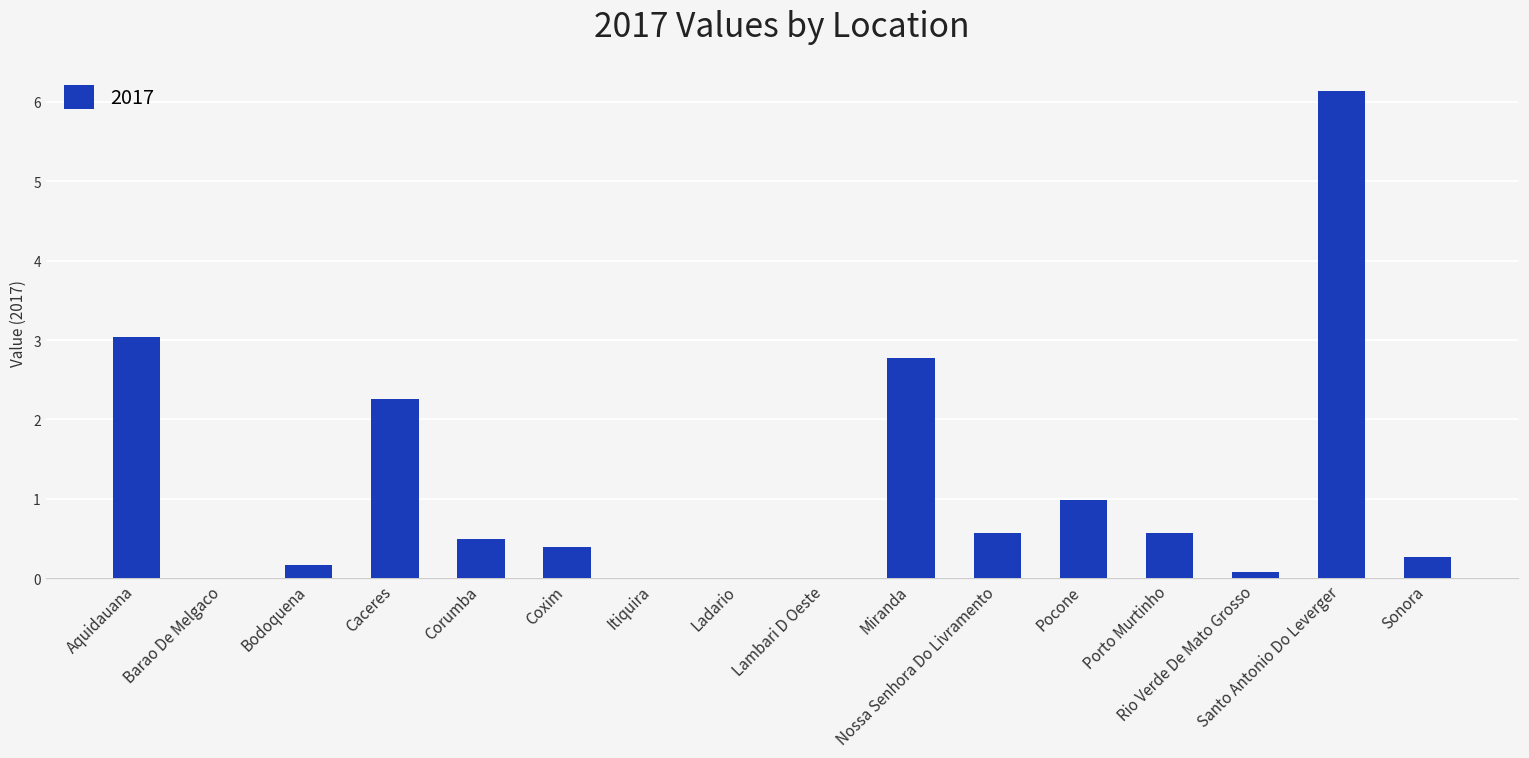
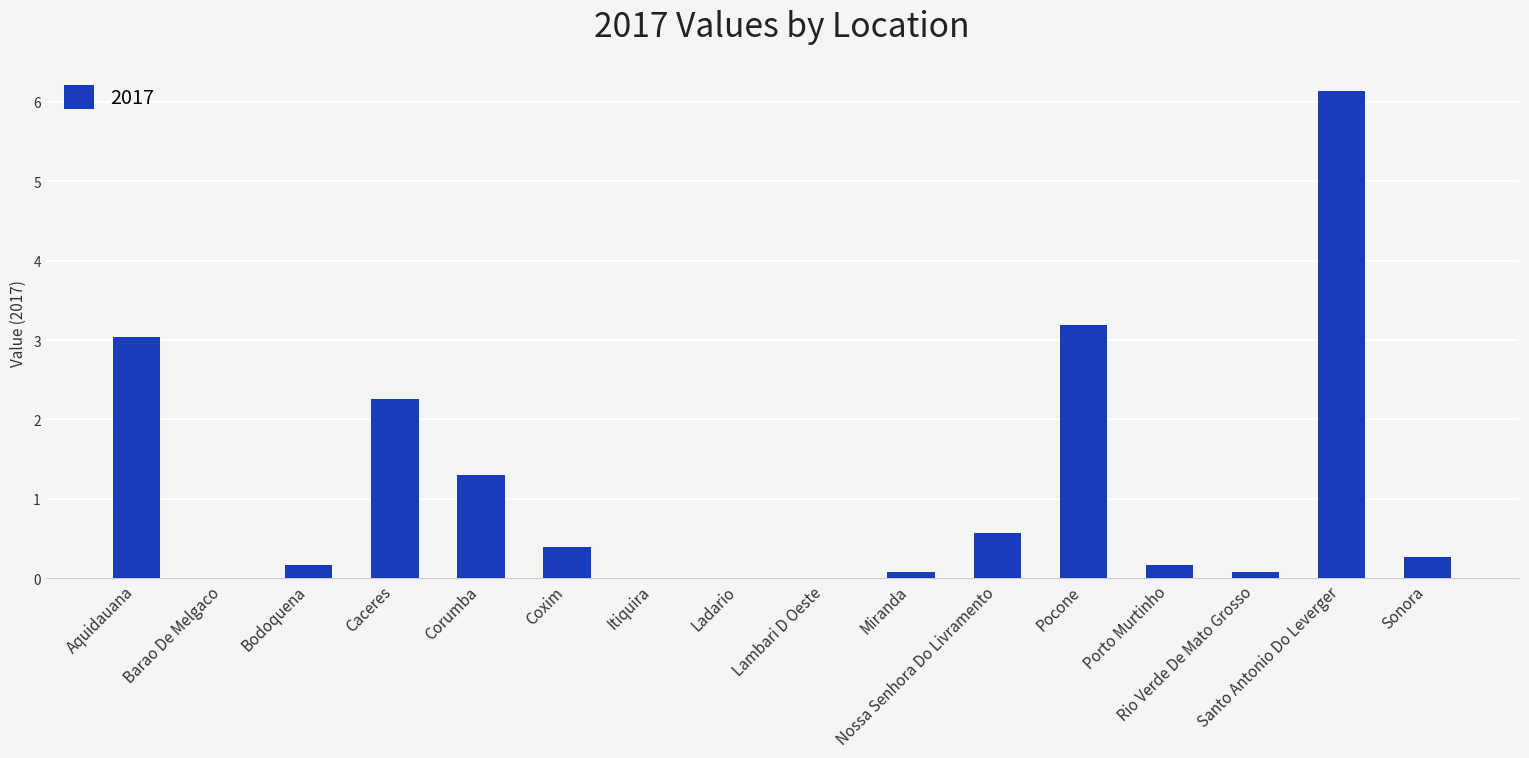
Corumba: 0.5 -> 1.3
Miranda: 2.8 -> 0.1
Pocone: 1.0 -> 3.2
Porto Murtinho: 0.6 -> 0.2
